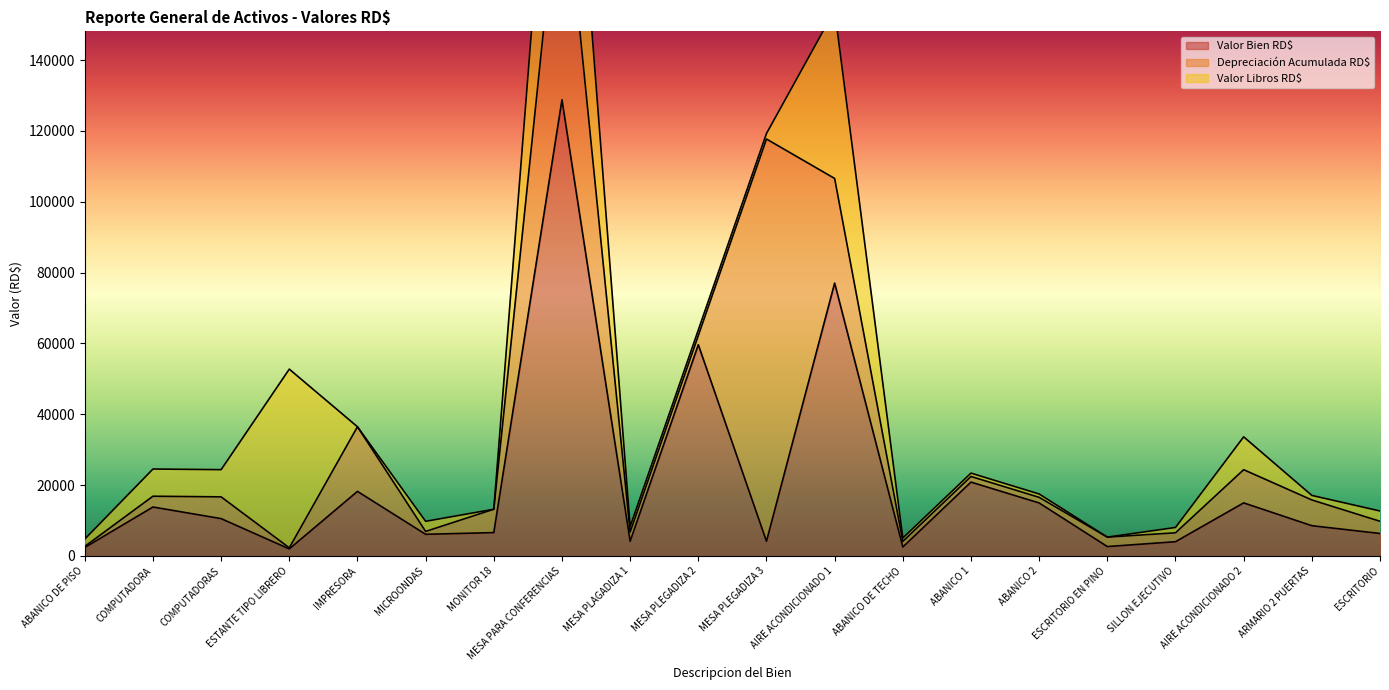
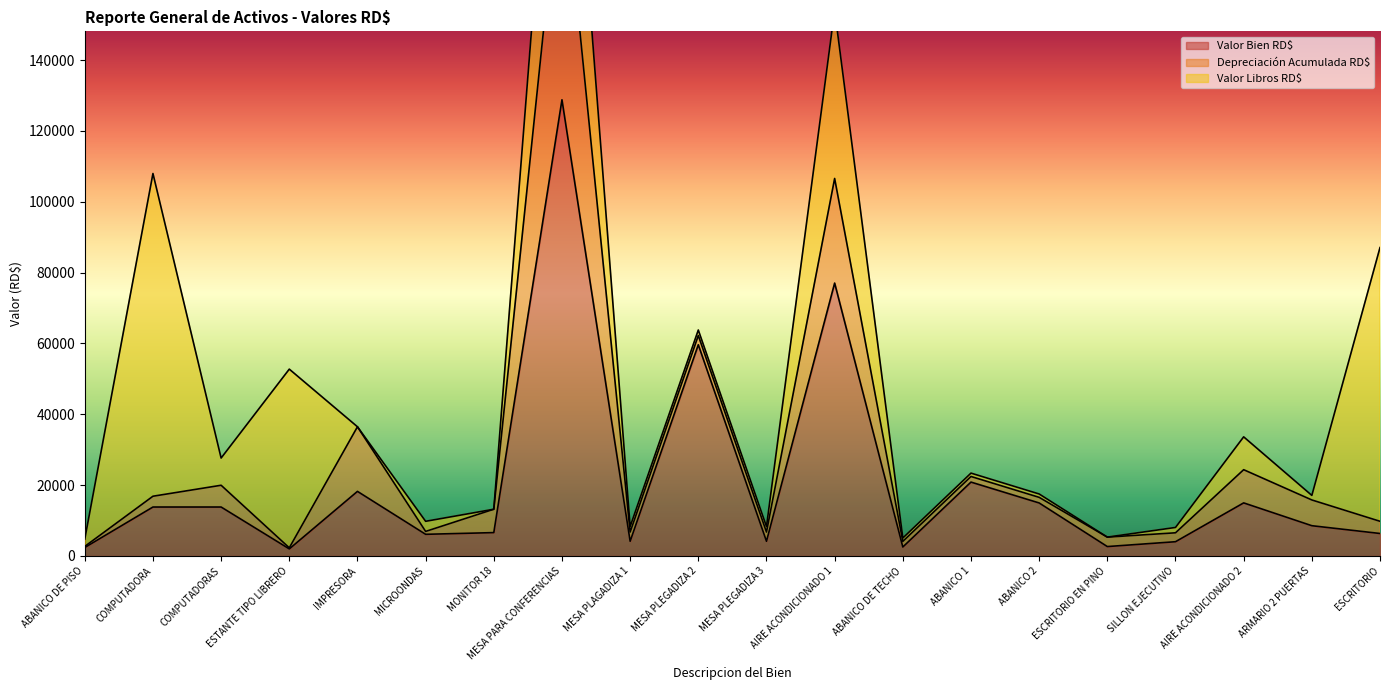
Valor Libros RD$, COMPUTADORA: 8000 -> 91000
Valor Bien RD$, COMPUTADORAS: 11000 -> 14000
Depreciación Acumulada RD$, MESA PLEGADIZA 3: 114000 -> 3000
Valor Libros RD$, ESCRITORIO: 3000 -> 77000
